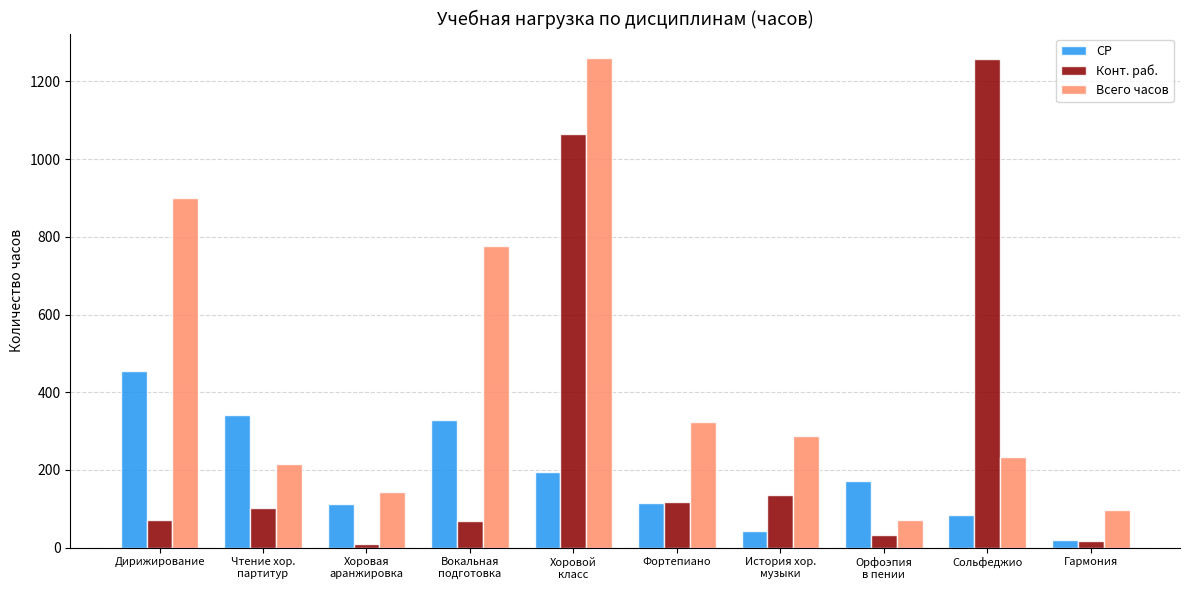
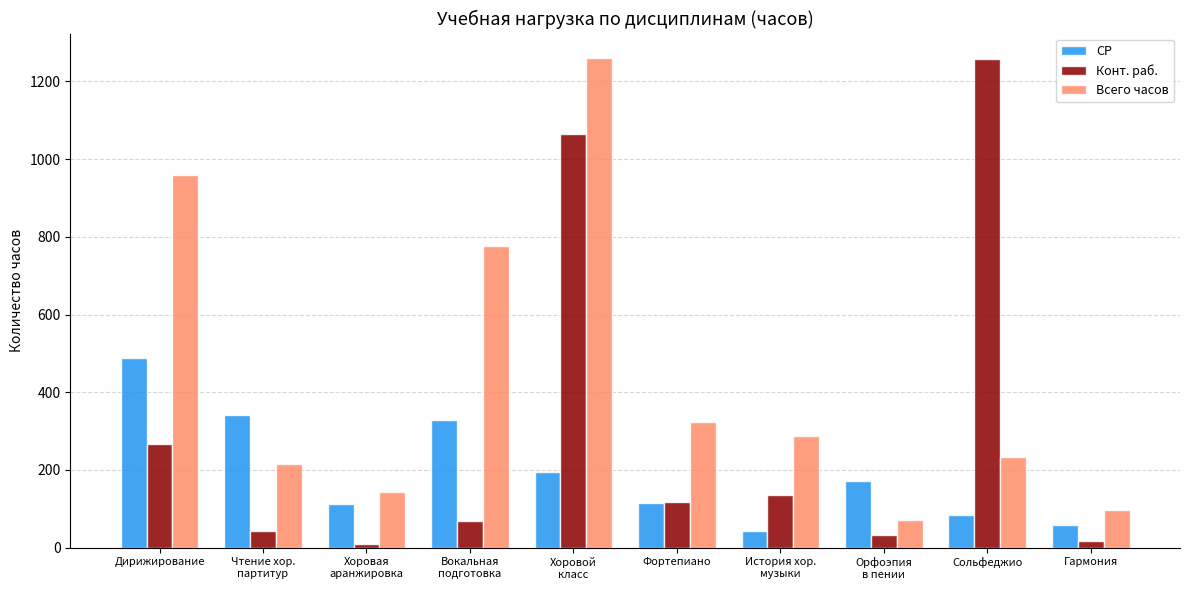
СР, Дирижирование: 450 -> 490
Конт. раб., Дирижирование: 70 -> 270
Всего часов, Дирижирование: 900 -> 960
Конт. раб., Чтение хор. партитур: 100 -> 40
СР, Гармония: 20 -> 60
